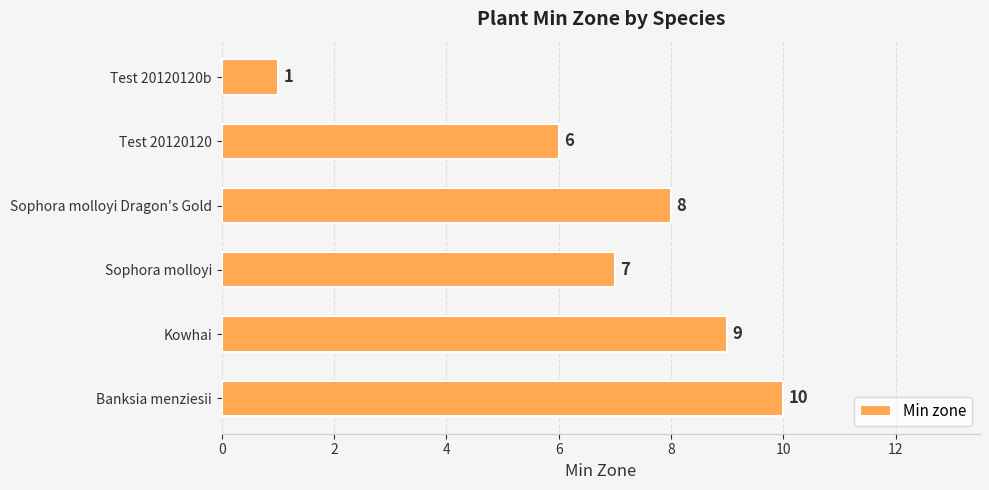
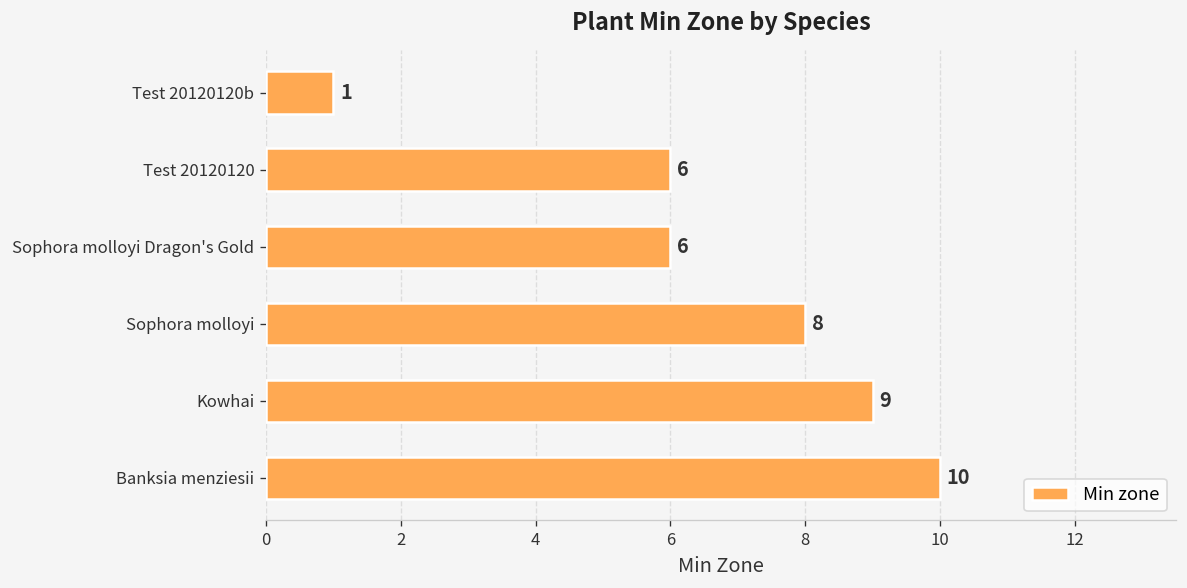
Sophora molloyi Dragon's Gold: 8 -> 6
Sophora molloyi: 7 -> 8
